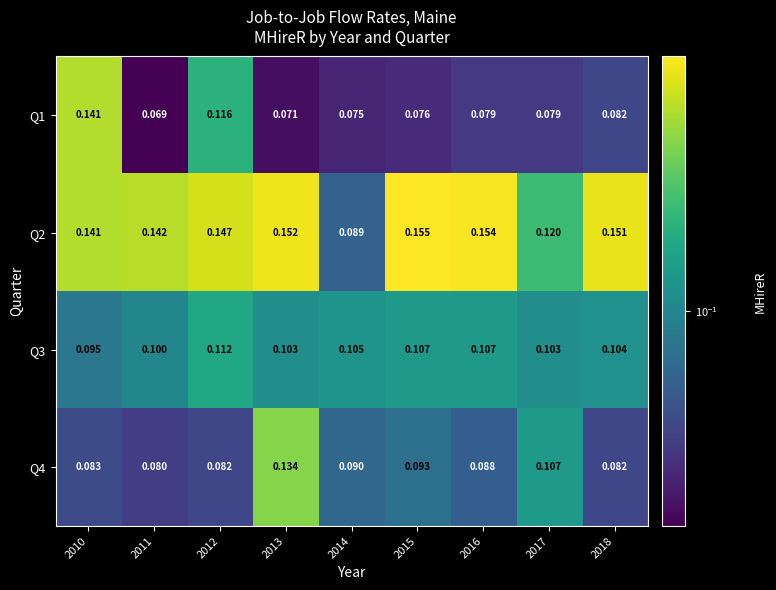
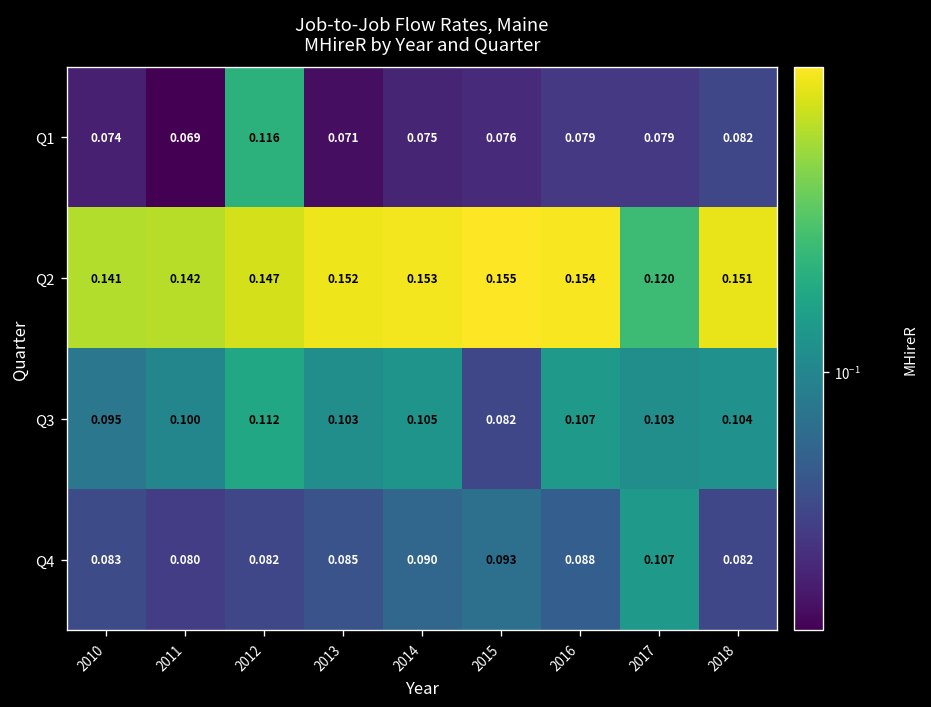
Q1, 2010: 0.141 -> 0.074
Q2, 2014: 0.089 -> 0.153
Q3, 2015: 0.107 -> 0.082
Q4, 2013: 0.134 -> 0.085
